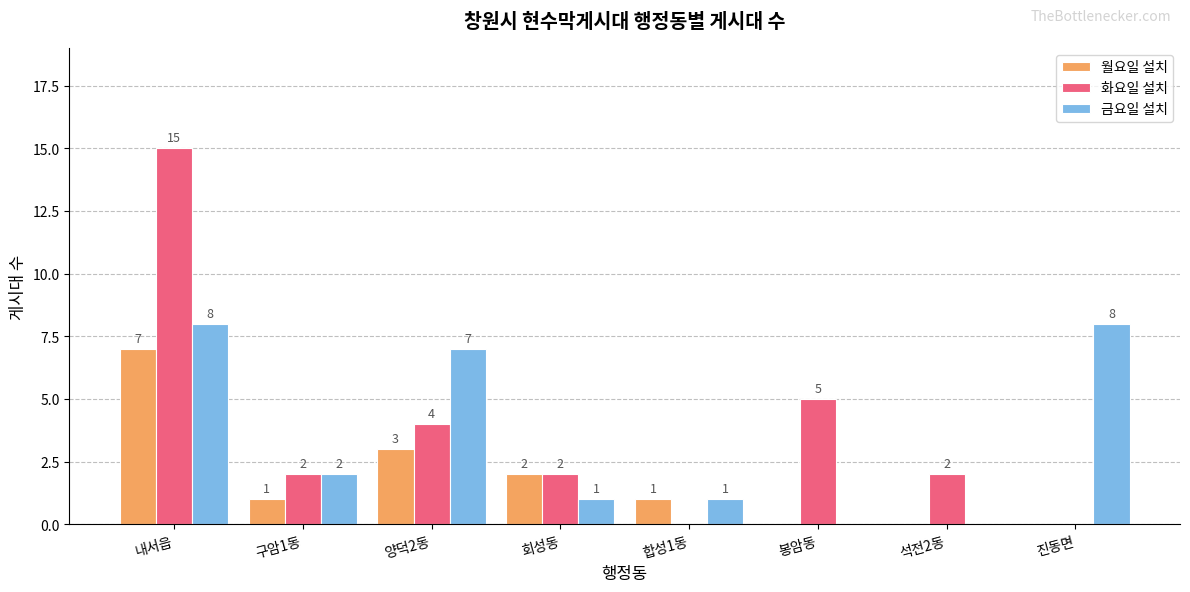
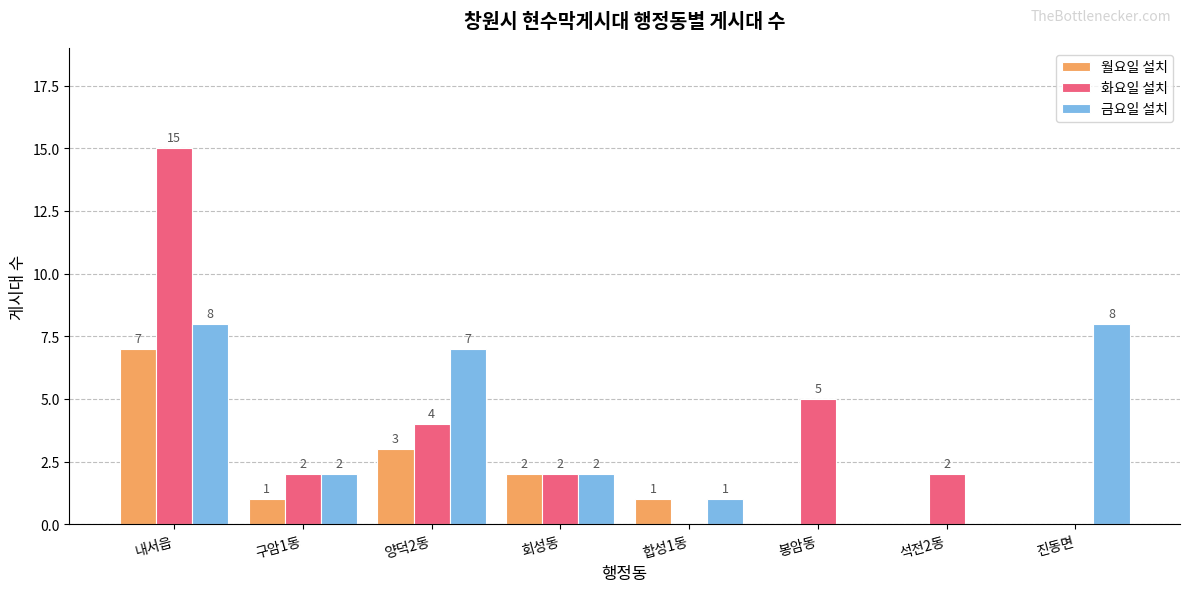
금요일 설치, 회성동: 1 -> 2
